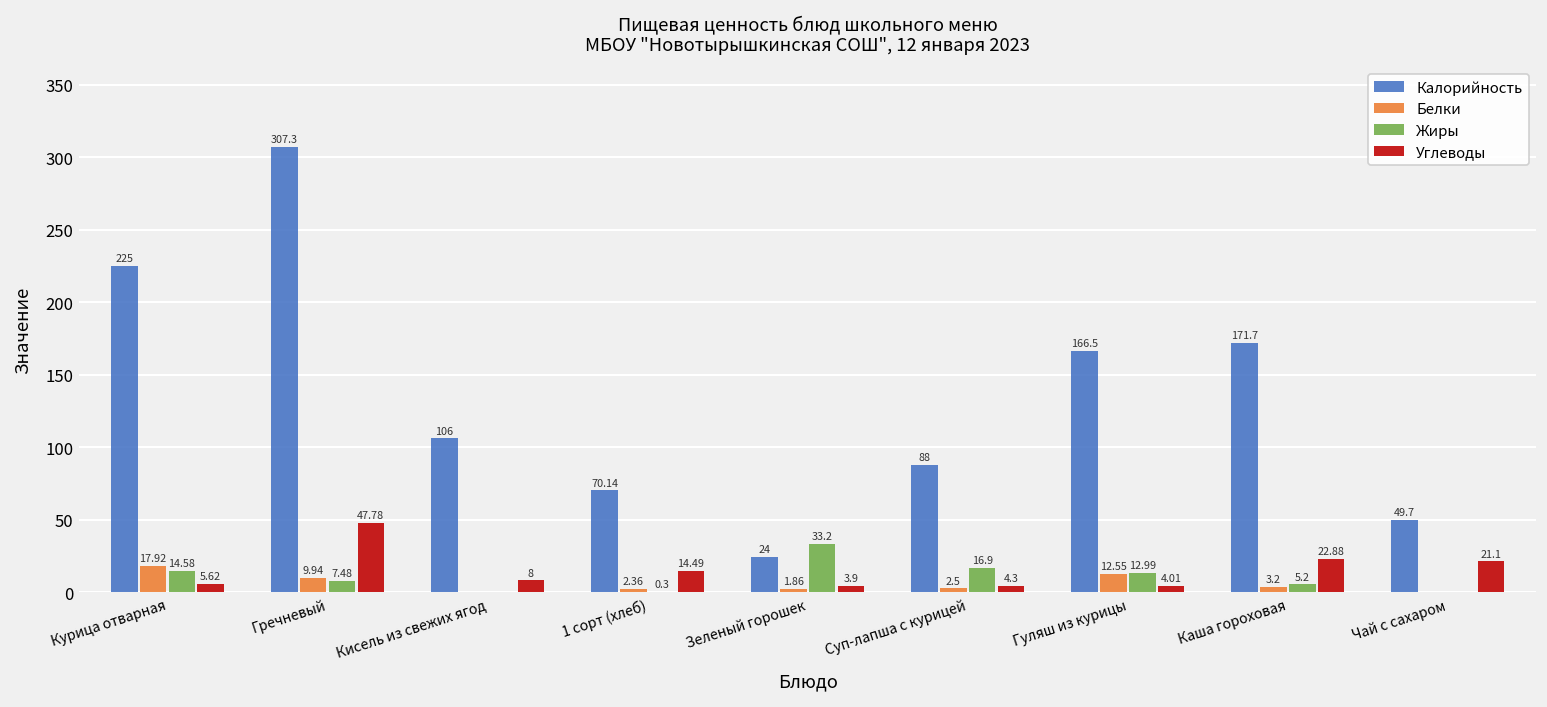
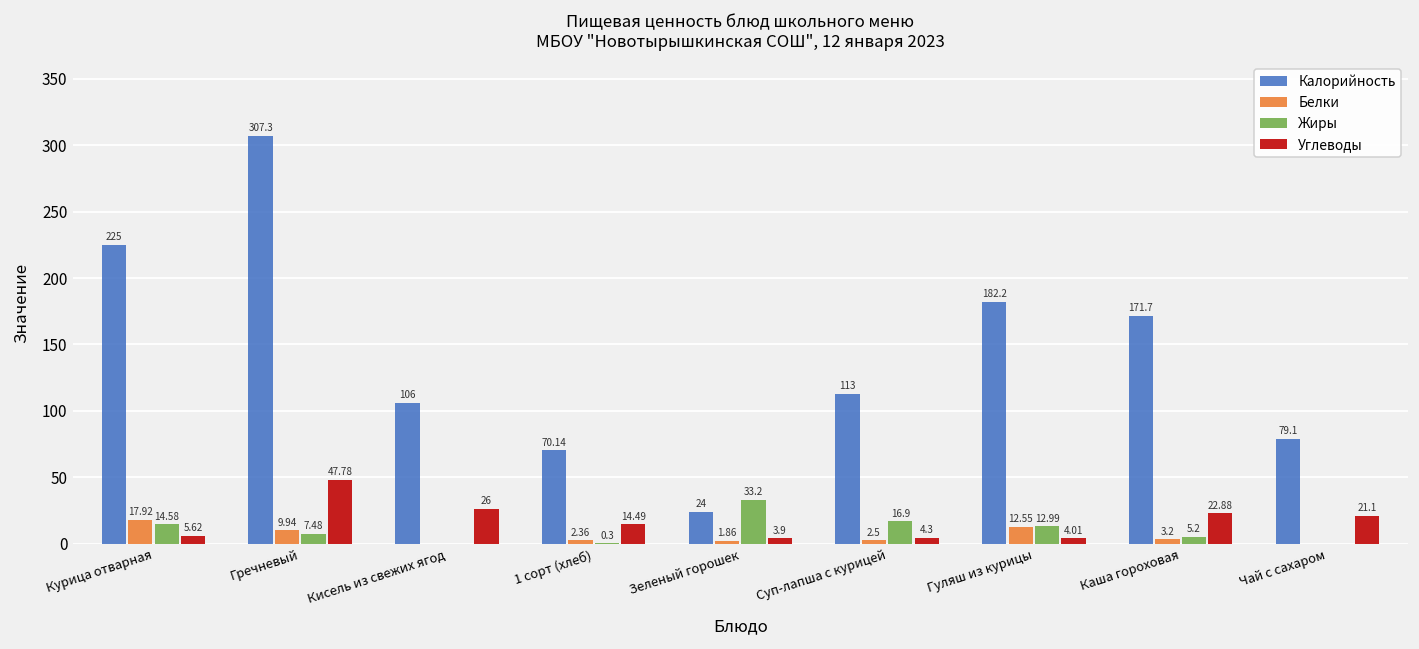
Углеводы, Кисель из свежих ягод: 8 -> 26
Калорийность, Суп-лапша с курицей: 88 -> 113
Калорийность, Гуляш из курицы: 166.5 -> 182.2
Калорийность, Чай с сахаром: 49.7 -> 79.1
